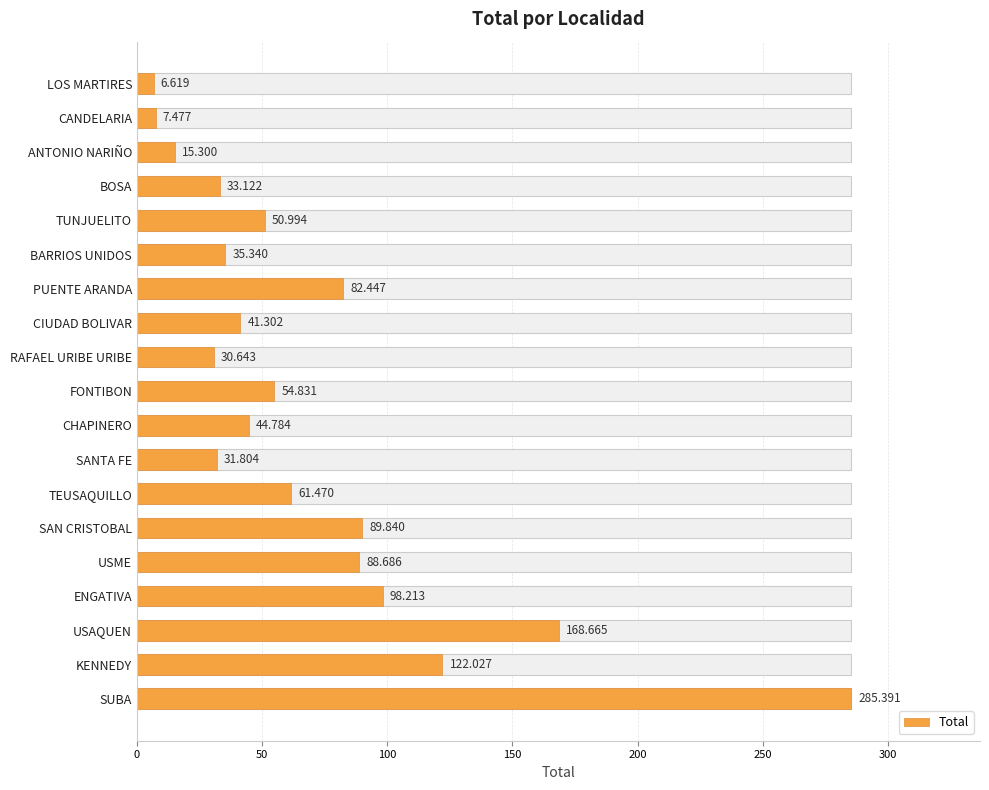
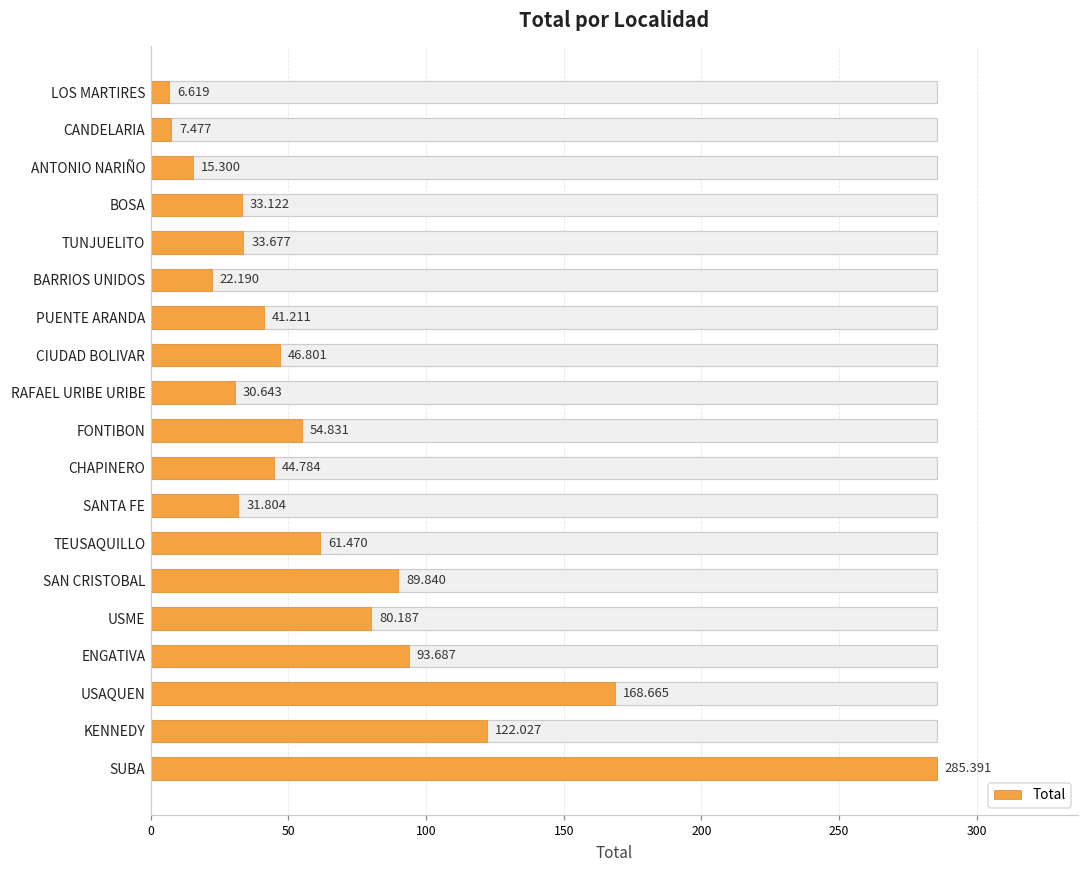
Total, TUNJUELITO: 50.994 -> 33.677
Total, BARRIOS UNIDOS: 35.340 -> 22.190
Total, PUENTE ARANDA: 82.447 -> 41.211
Total, CIUDAD BOLIVAR: 41.302 -> 46.801
Total, USME: 88.686 -> 80.187
Total, ENGATIVA: 98.213 -> 93.687
